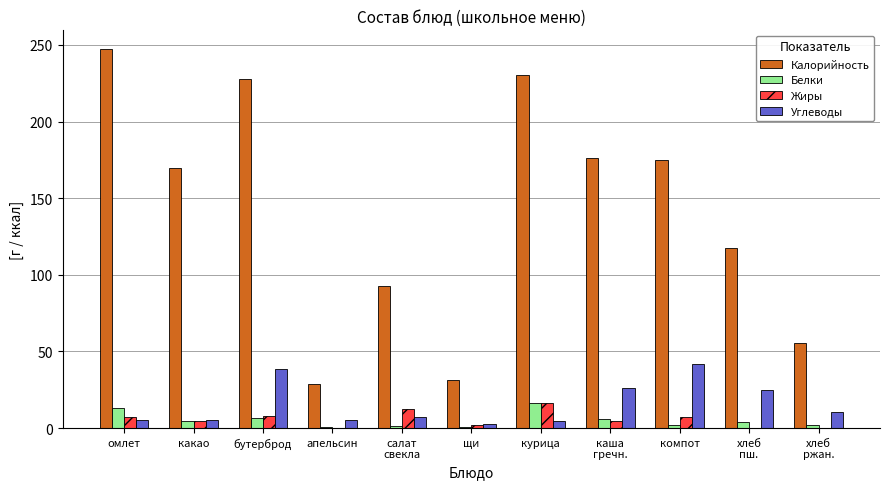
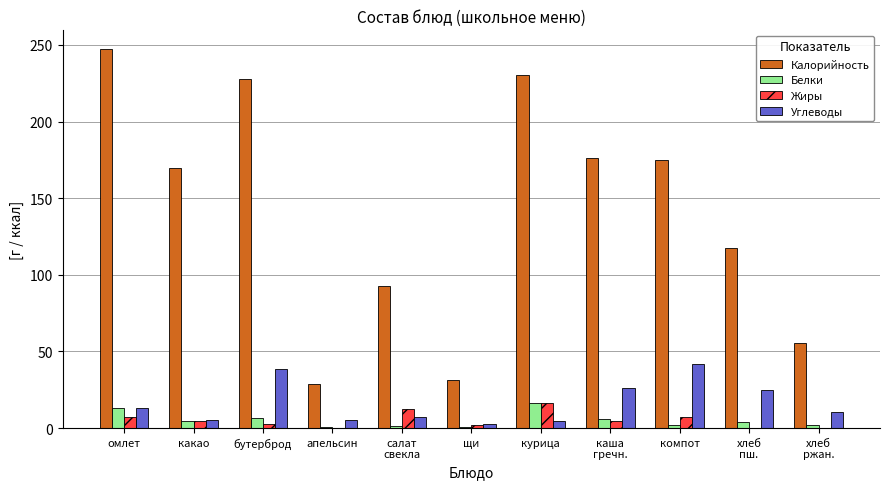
Углеводы, омлет: 5 -> 13
Жиры, бутерброд: 8 -> 3
